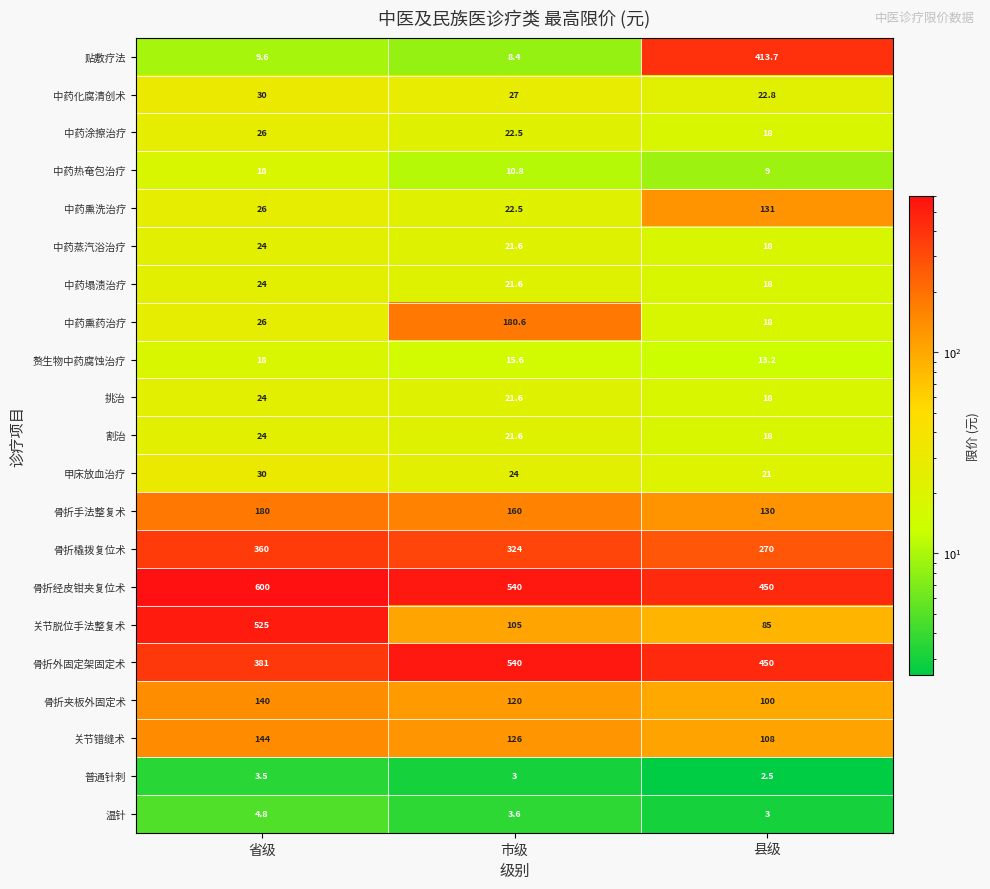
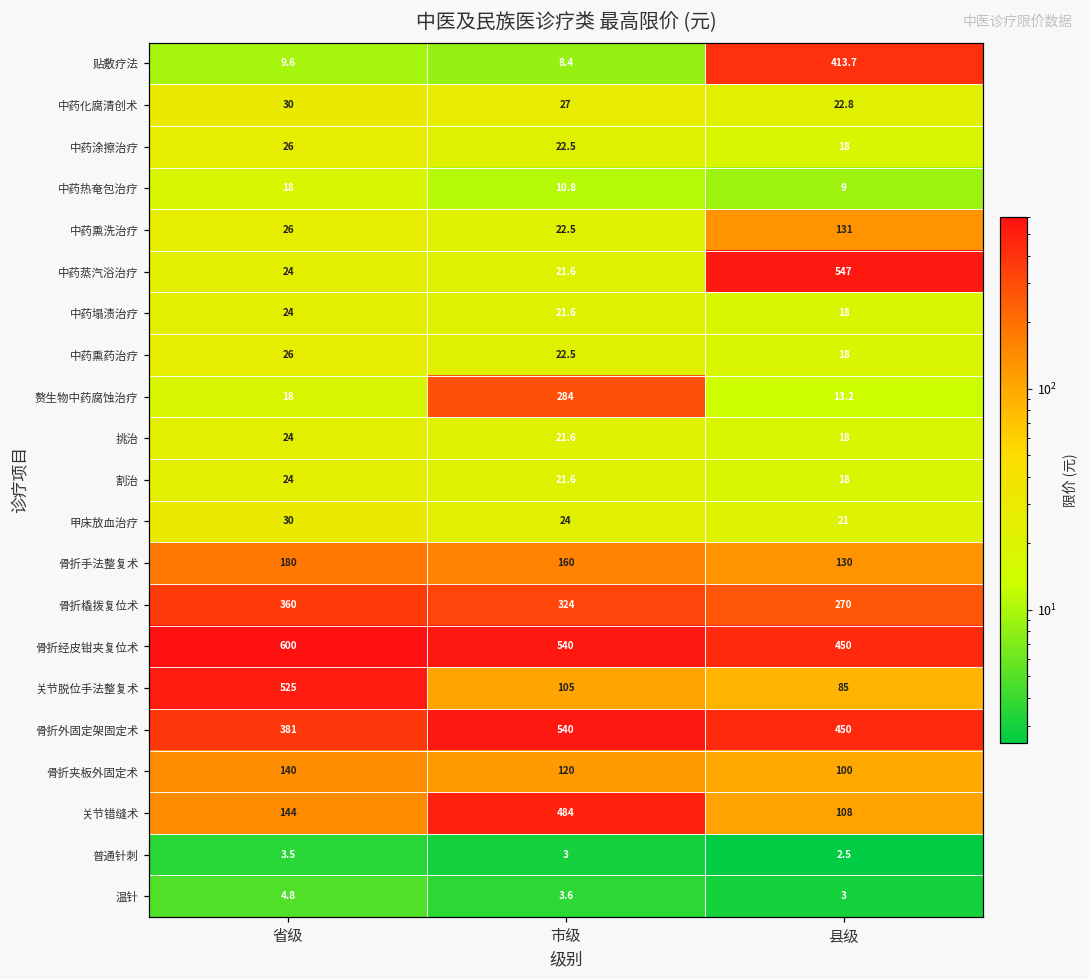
中药蒸汽浴治疗, 县级: 18 -> 547
中药熏药治疗, 市级: 180.6 -> 22.5
赘生物中药腐蚀治疗, 市级: 15.6 -> 284
关节错缝术, 市级: 126 -> 484
